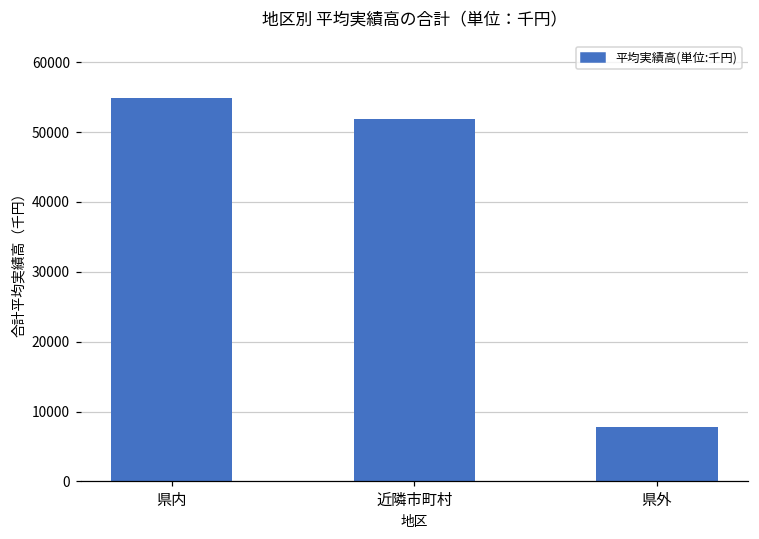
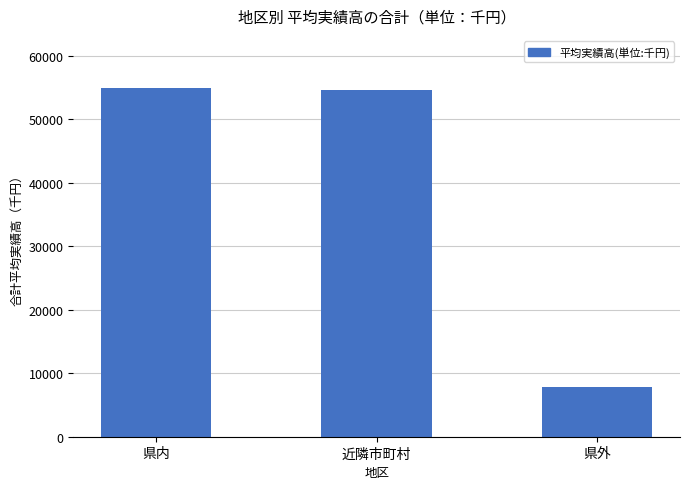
近隣市町村: 52000 -> 55000
